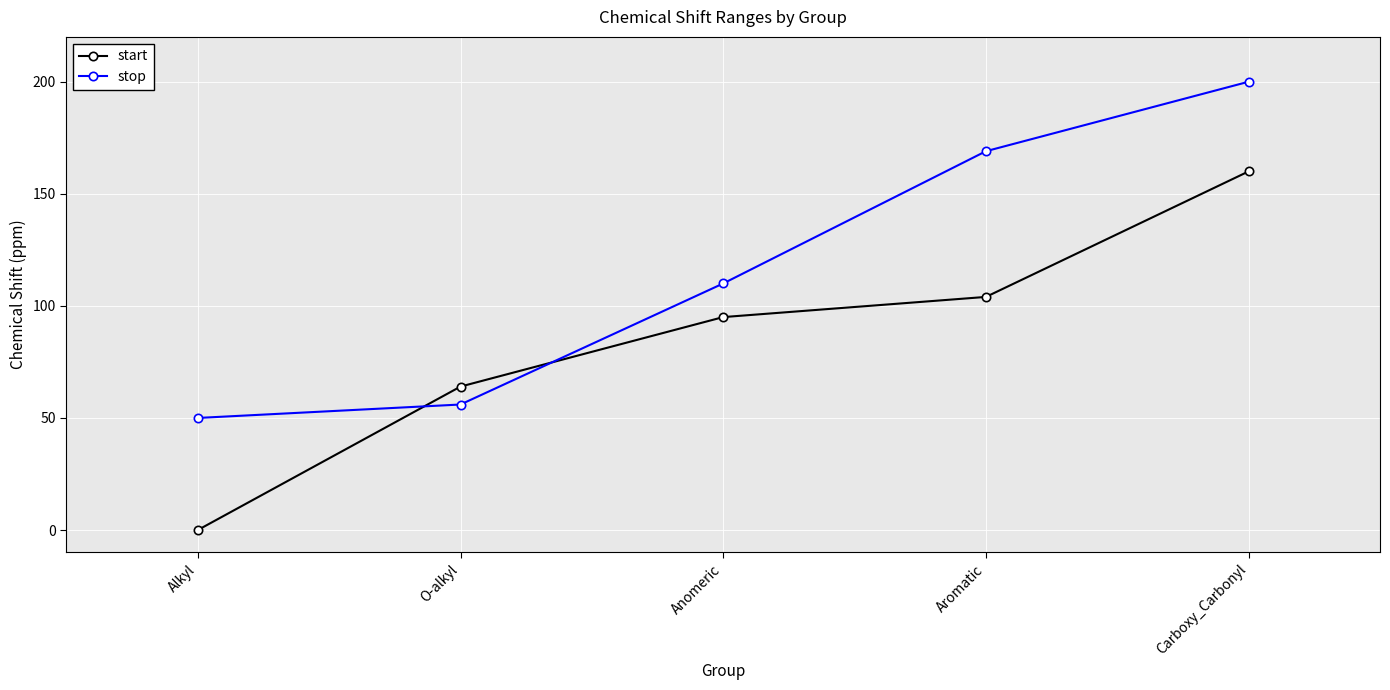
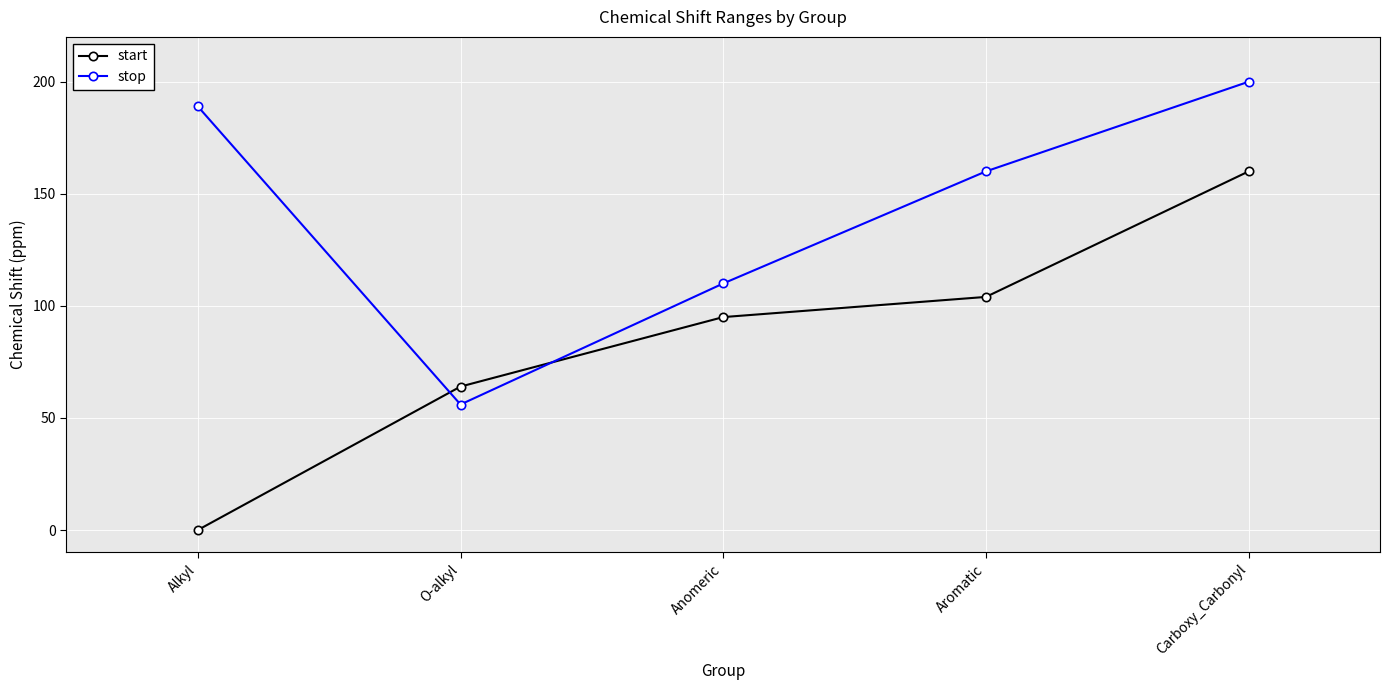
stop, Alkyl: 50 -> 189
stop, Aromatic: 169 -> 160
